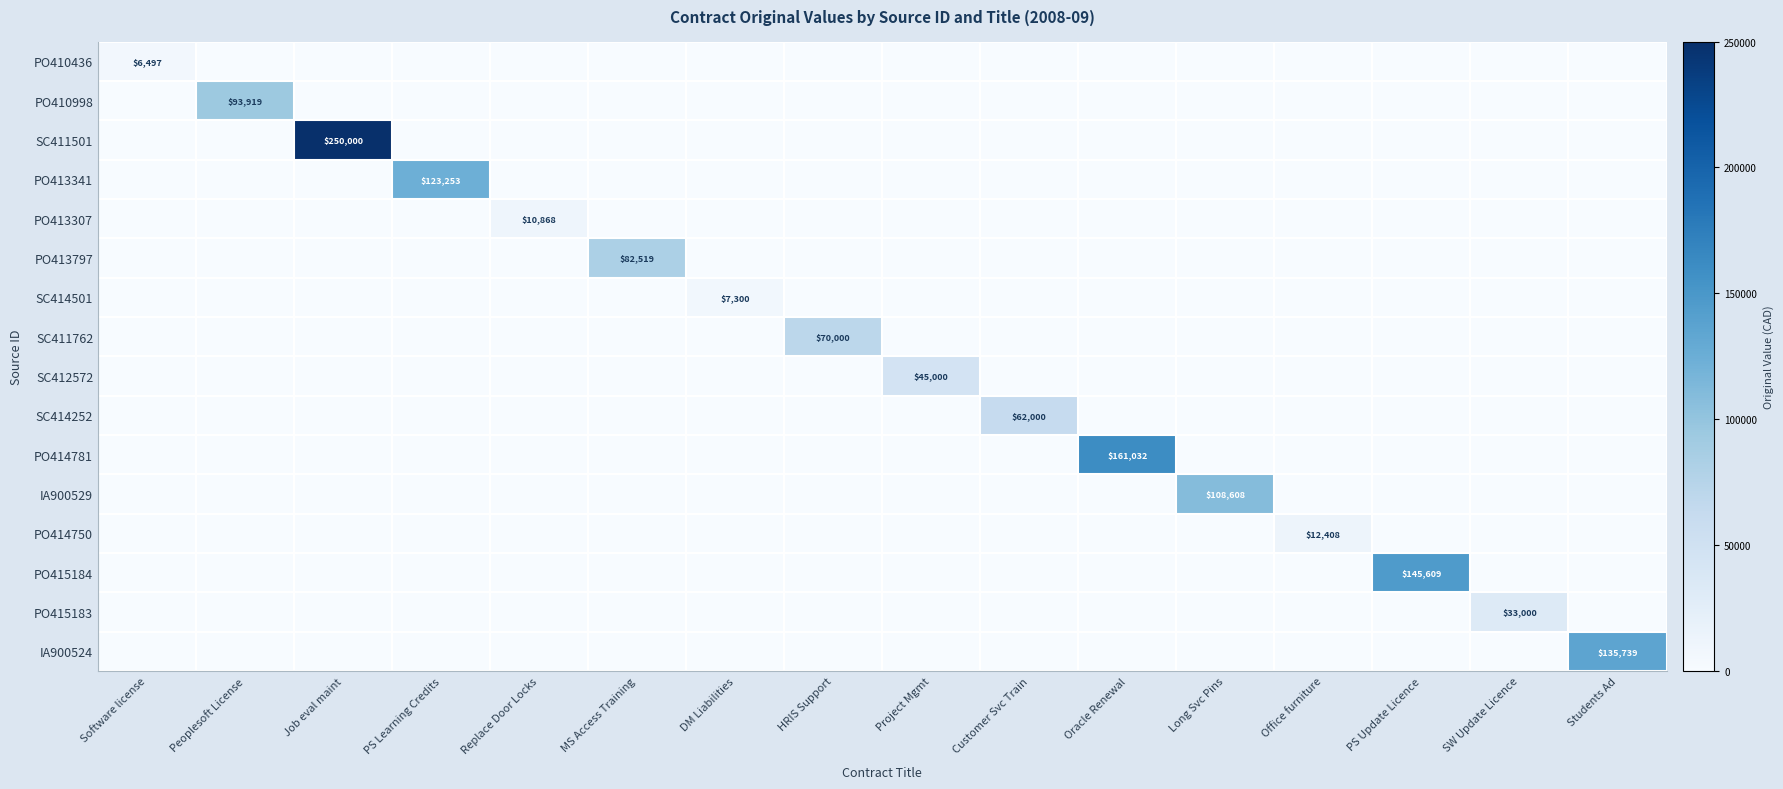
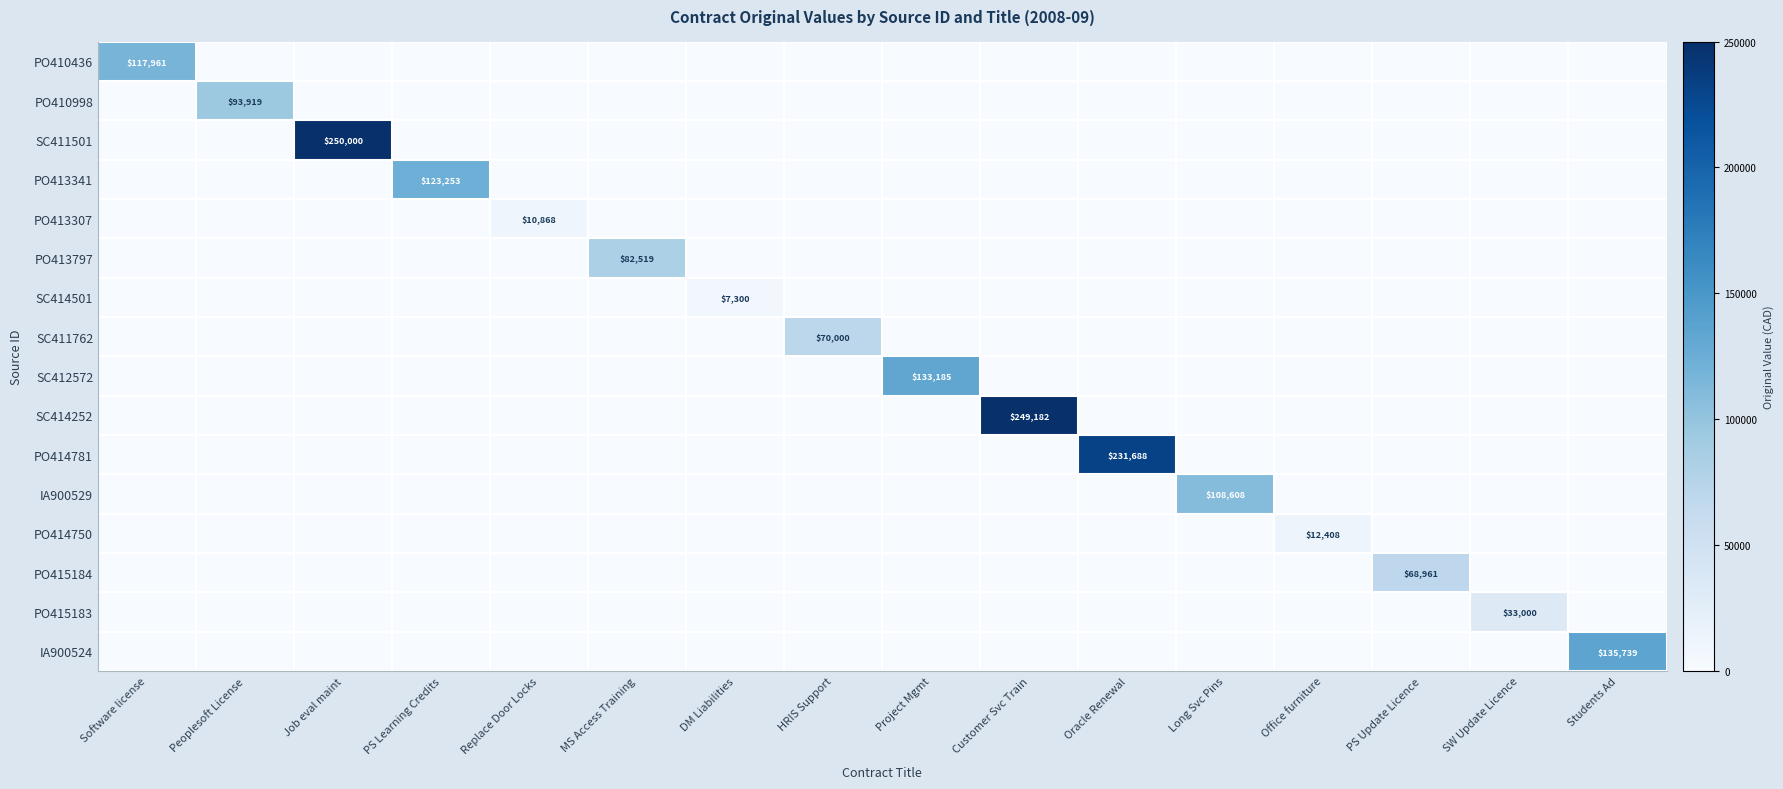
PO410436, Software license: $6,497 -> $117,961
SC412572, Project Mgmt: $45,000 -> $133,185
SC414252, Customer Svc Train: $62,000 -> $249,182
PO414781, Oracle Renewal: $161,032 -> $231,688
PO415184, PS Update Licence: $145,609 -> $68,961
